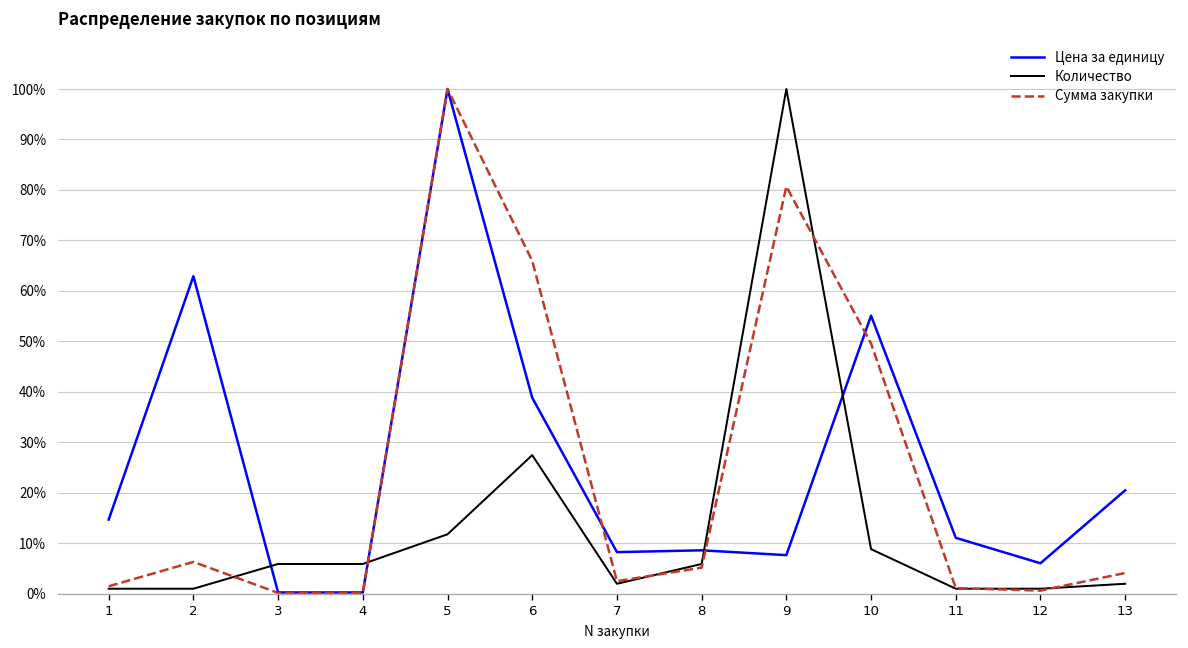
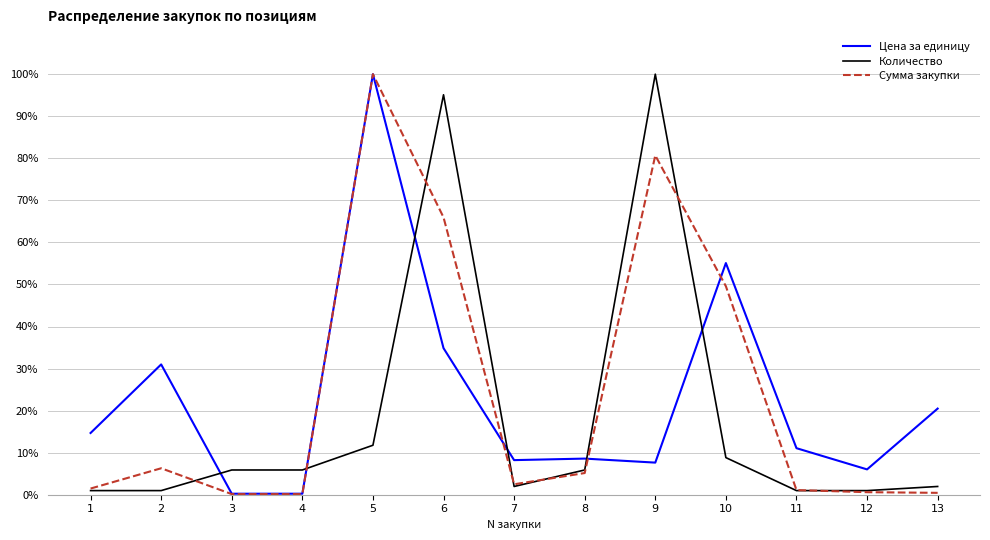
Цена за единицу, 2: 63% -> 31%
Цена за единицу, 6: 39% -> 35%
Количество, 6: 27% -> 95%
Сумма закупки, 13: 4% -> 0%
